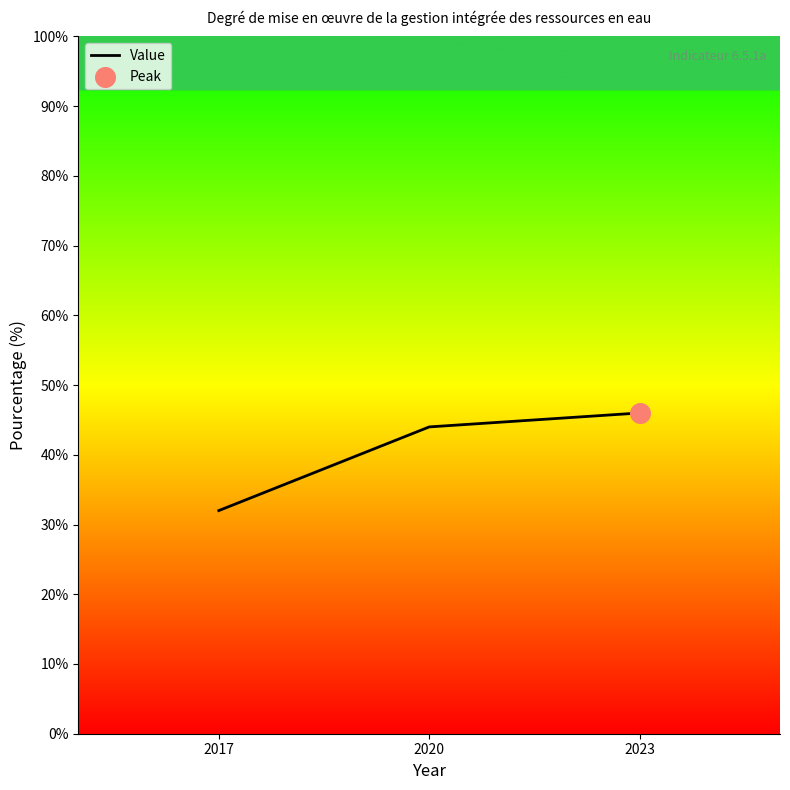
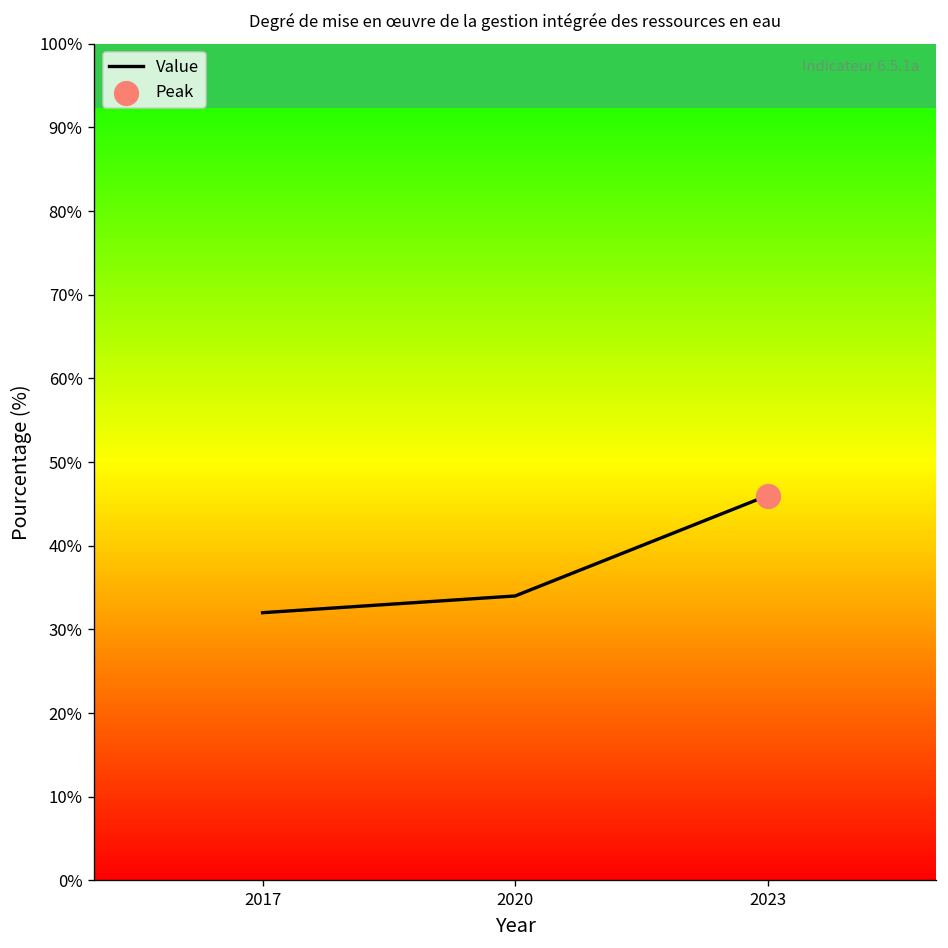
Value, 2020: 44% -> 34%
